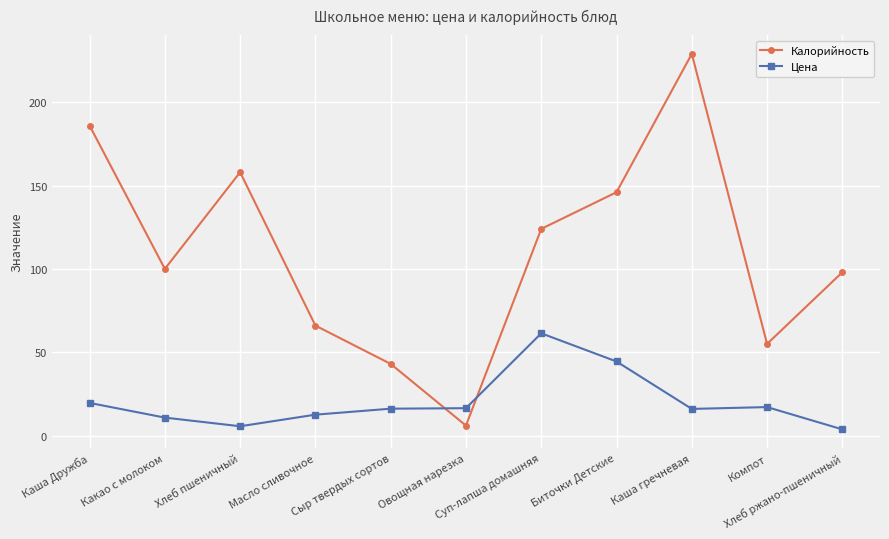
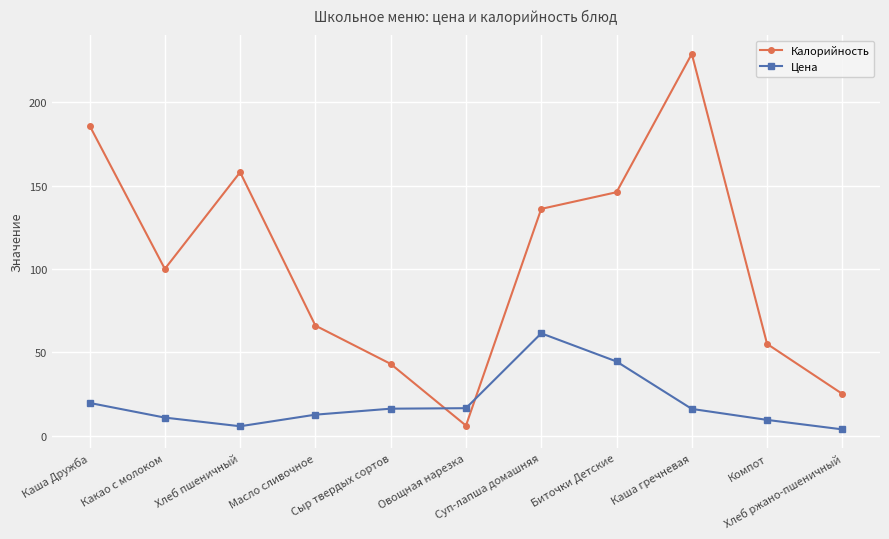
Калорийность, Суп-лапша домашняя: 124 -> 136
Цена, Компот: 17 -> 9
Калорийность, Хлеб ржано-пшеничный: 98 -> 25
